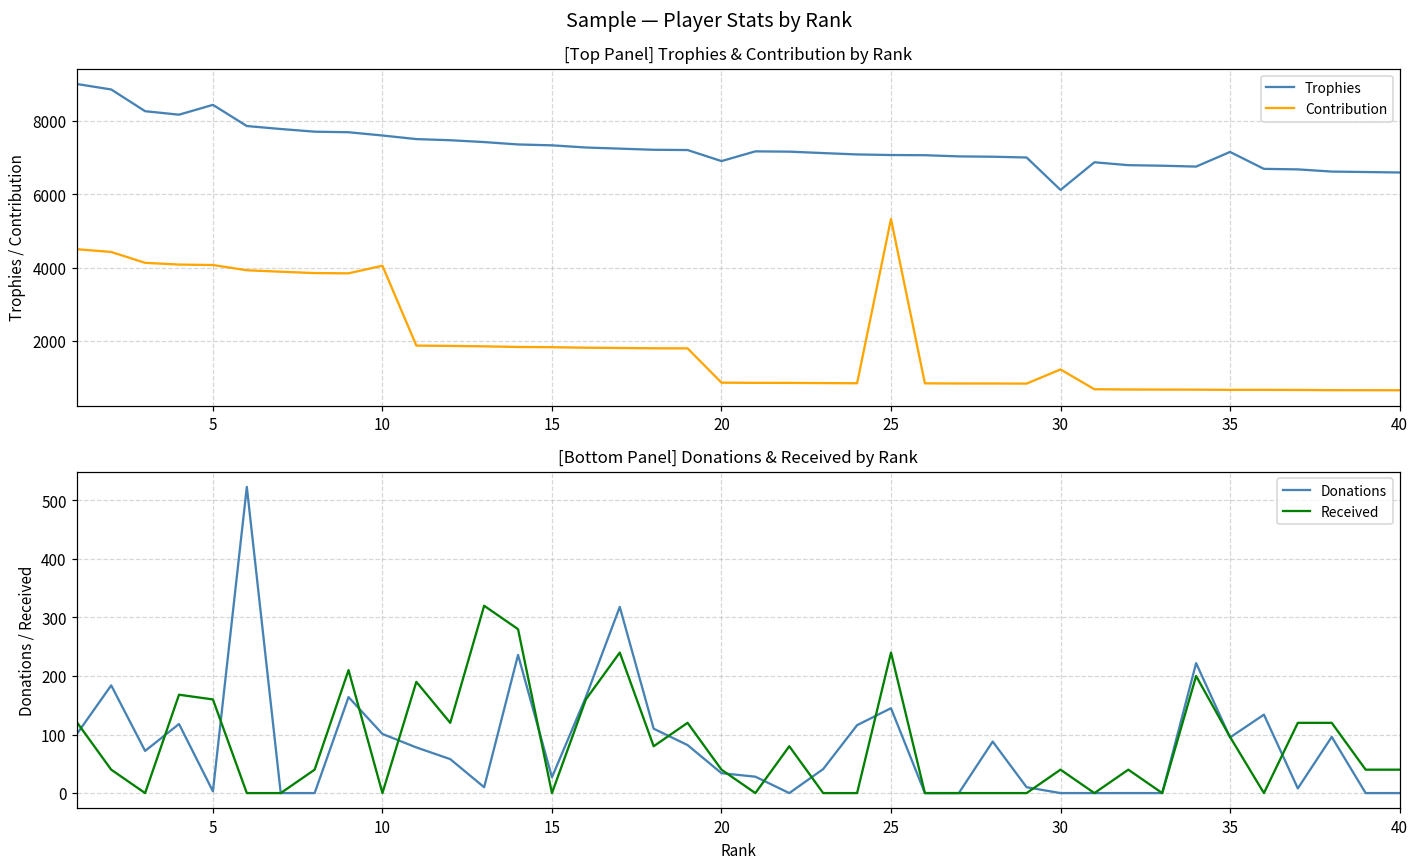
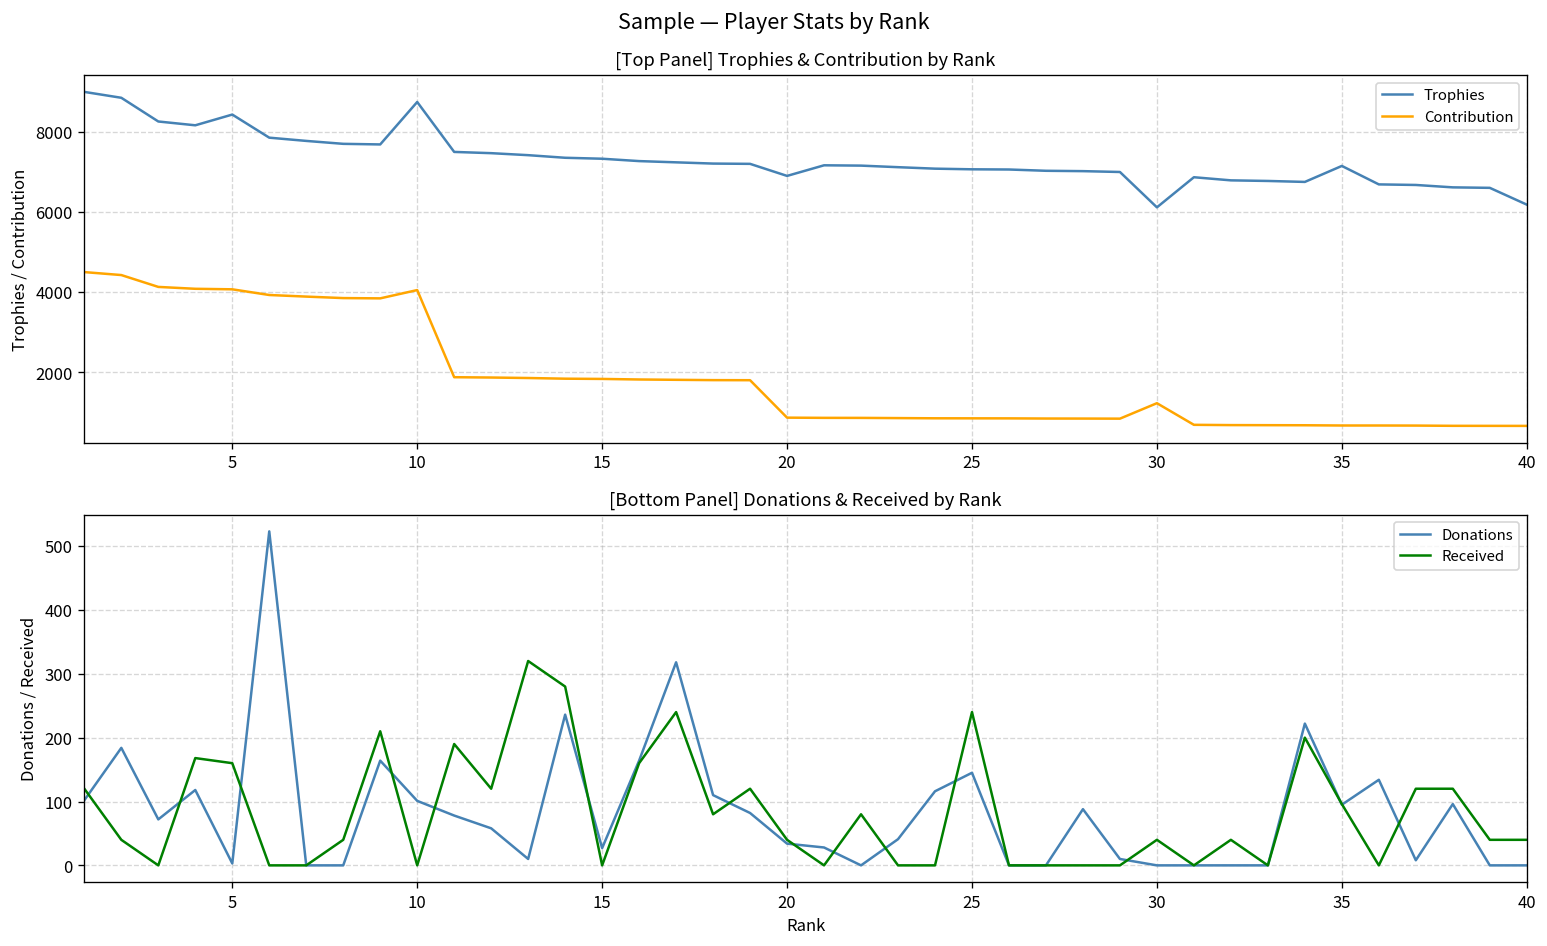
[Top Panel] Trophies & Contribution by Rank, Trophies, 10: 7600 -> 8700
[Top Panel] Trophies & Contribution by Rank, Contribution, 25: 5300 -> 800
[Top Panel] Trophies & Contribution by Rank, Trophies, 40: 6600 -> 6200
